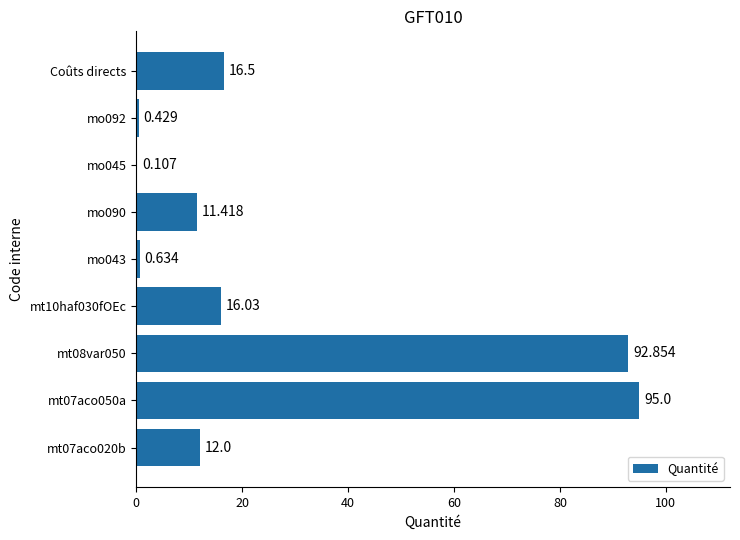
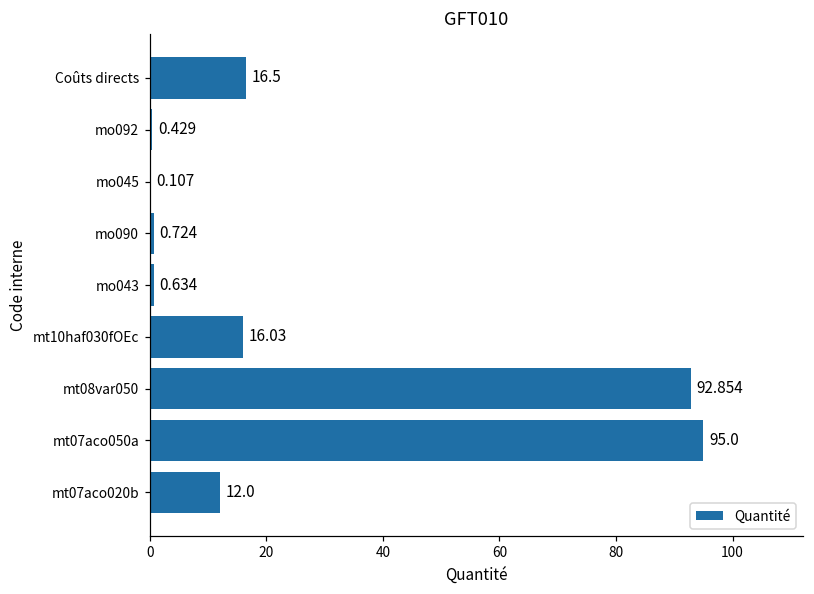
mo090: 11.418 -> 0.724
